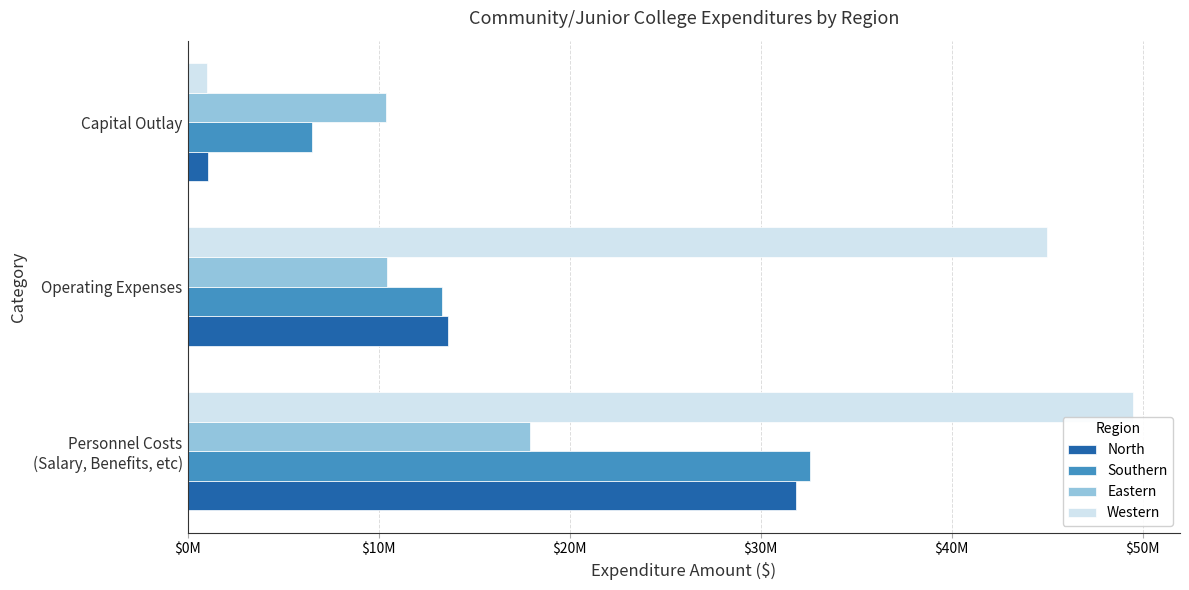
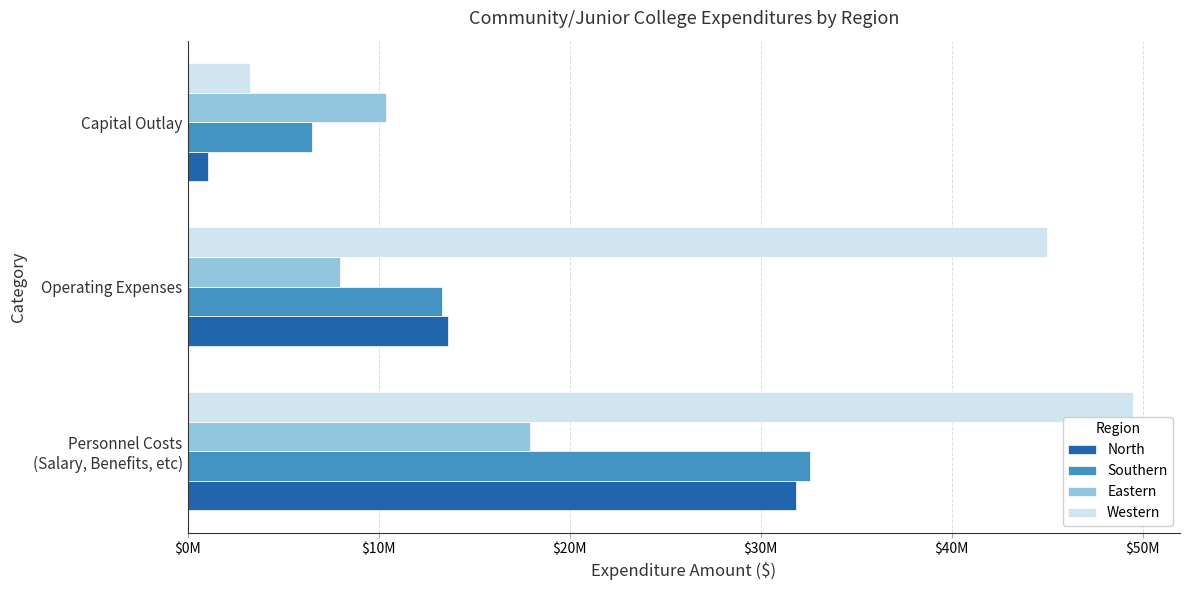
Western, Capital Outlay: $1000000 -> $3300000
Eastern, Operating Expenses: $10400000 -> $8000000
